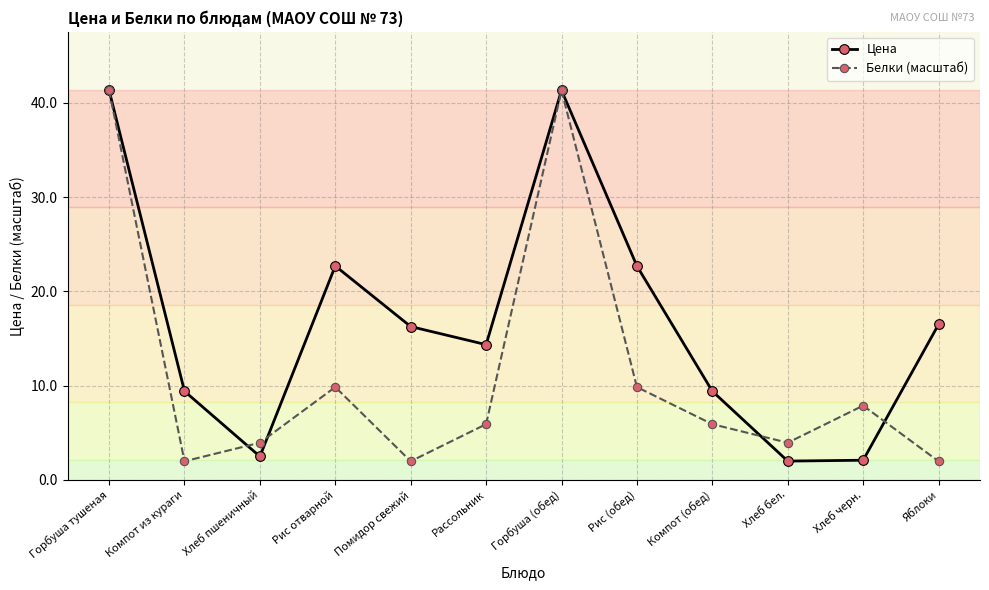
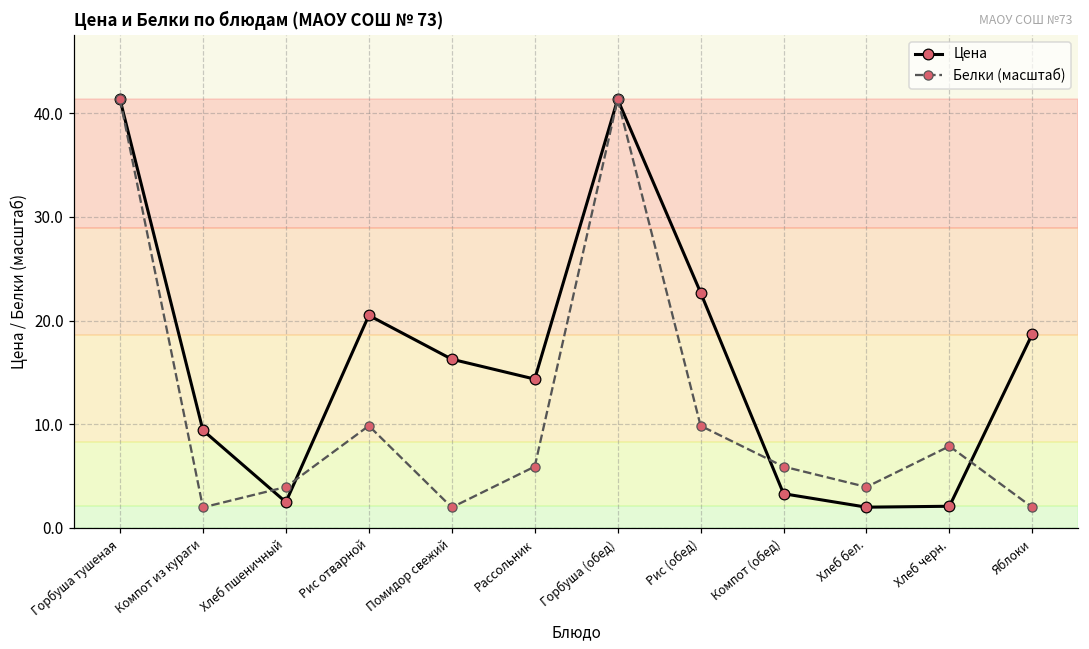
Цена, Рис отварной: 23 -> 21
Цена, Компот (обед): 9 -> 3
Цена, Яблоки: 16 -> 19
